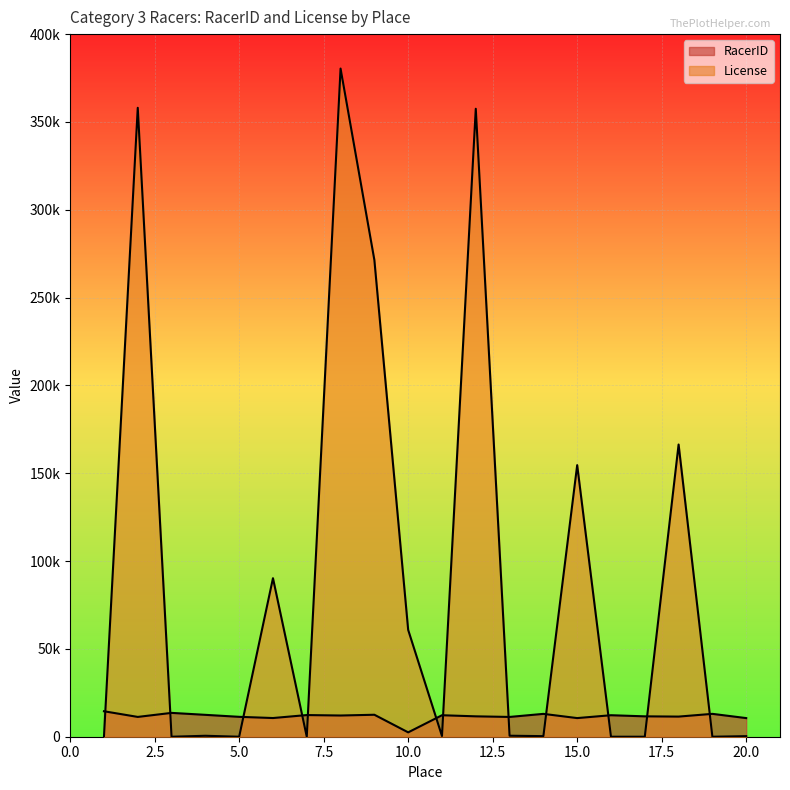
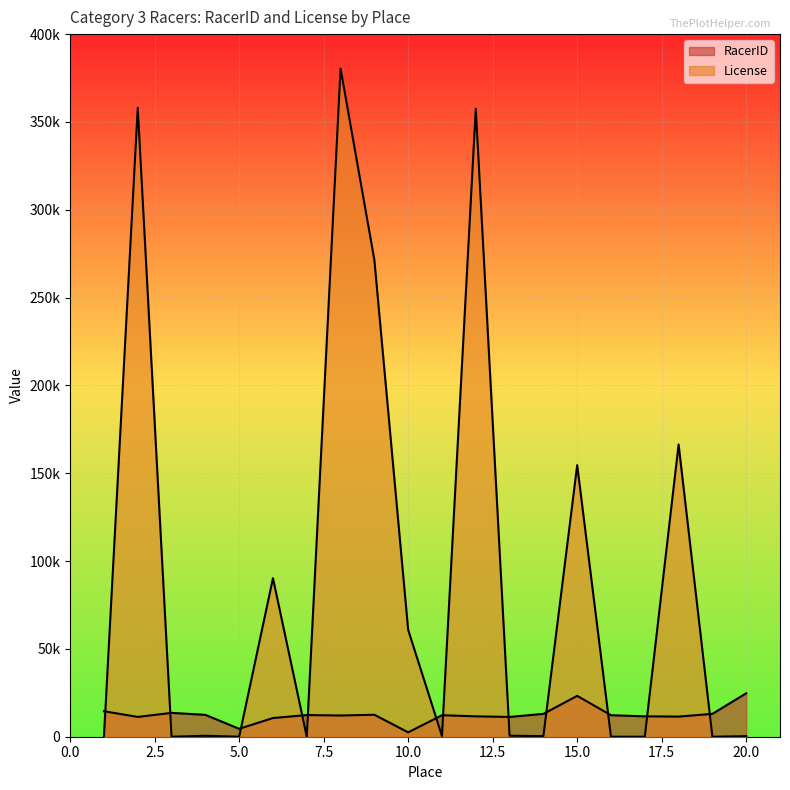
RacerID, 5.0: 11000 -> 5000
RacerID, 15.0: 11000 -> 23000
RacerID, 20.0: 11000 -> 25000
